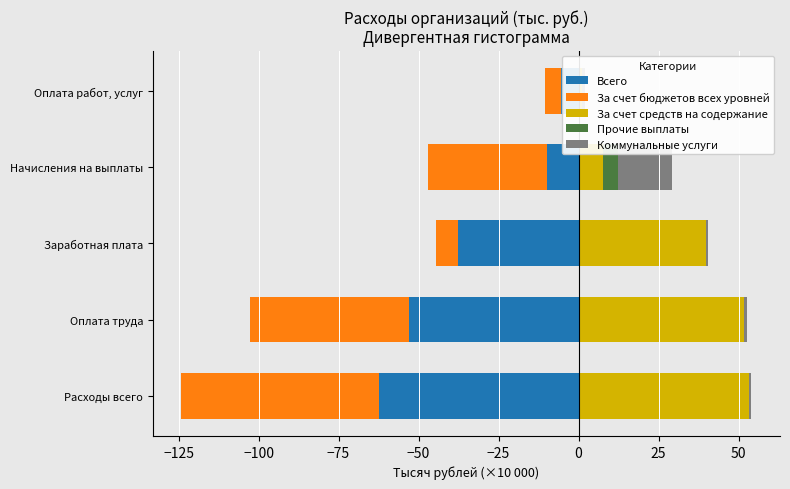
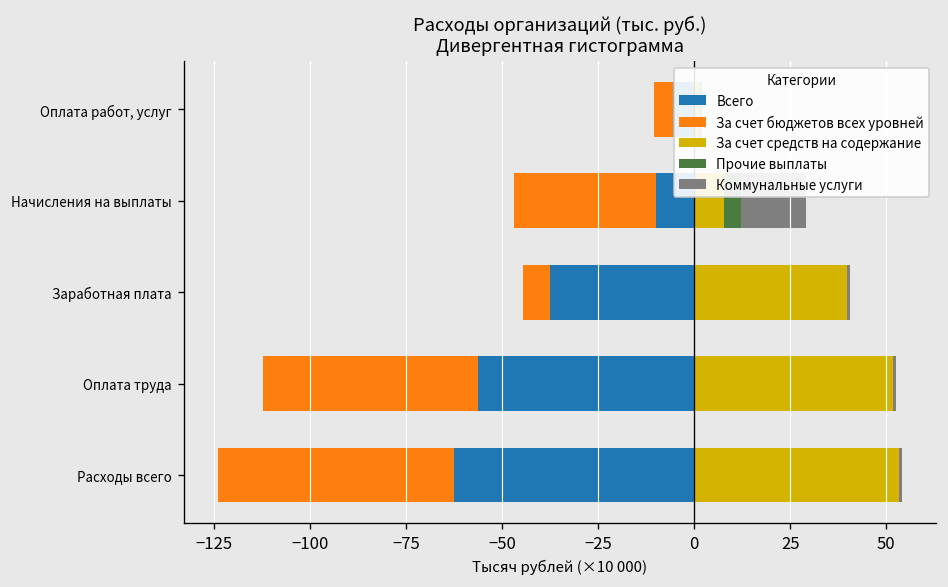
Всего, Оплата труда: -53 -> -56
За счет бюджетов всех уровней, Оплата труда: -50 -> -56
